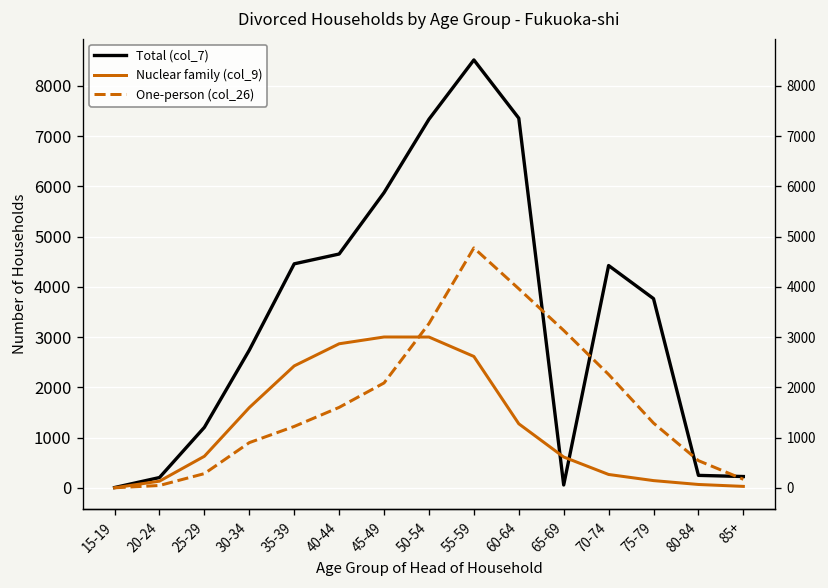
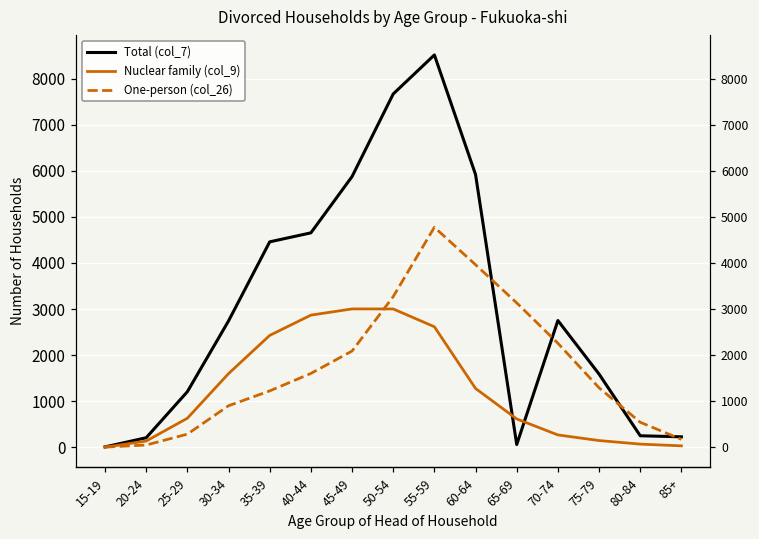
Total (col_7), 50-54: 7300 -> 7700
Total (col_7), 60-64: 7400 -> 5900
Total (col_7), 70-74: 4400 -> 2800
Total (col_7), 75-79: 3800 -> 1600
